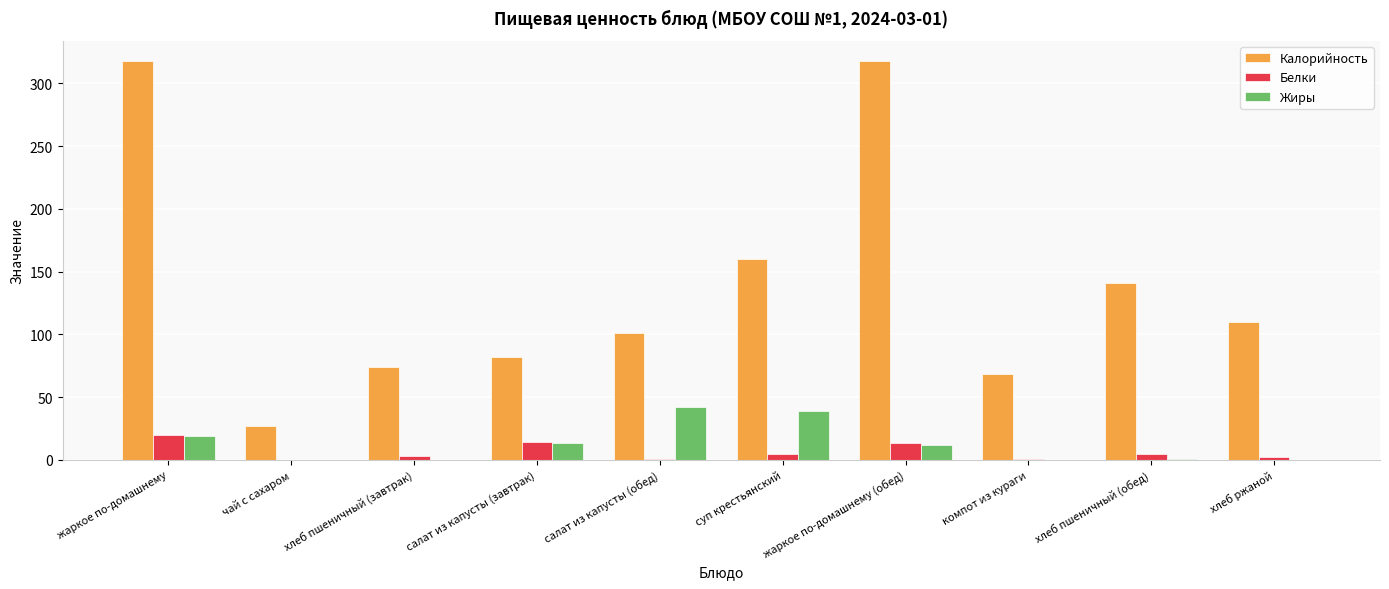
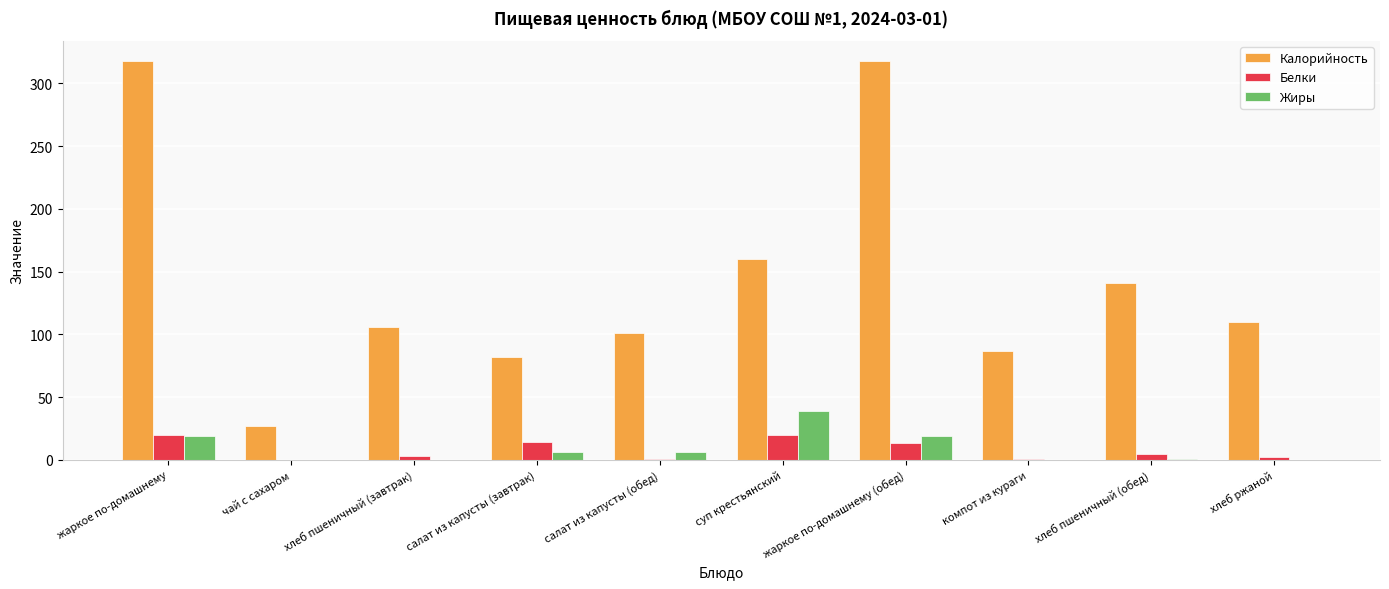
Калорийность, хлеб пшеничный (завтрак): 74 -> 106
Жиры, салат из капусты (завтрак): 13 -> 6
Жиры, салат из капусты (обед): 42 -> 6
Белки, суп крестьянский: 5 -> 20
Жиры, жаркое по-домашнему (обед): 12 -> 19
Калорийность, компот из кураги: 68 -> 87
